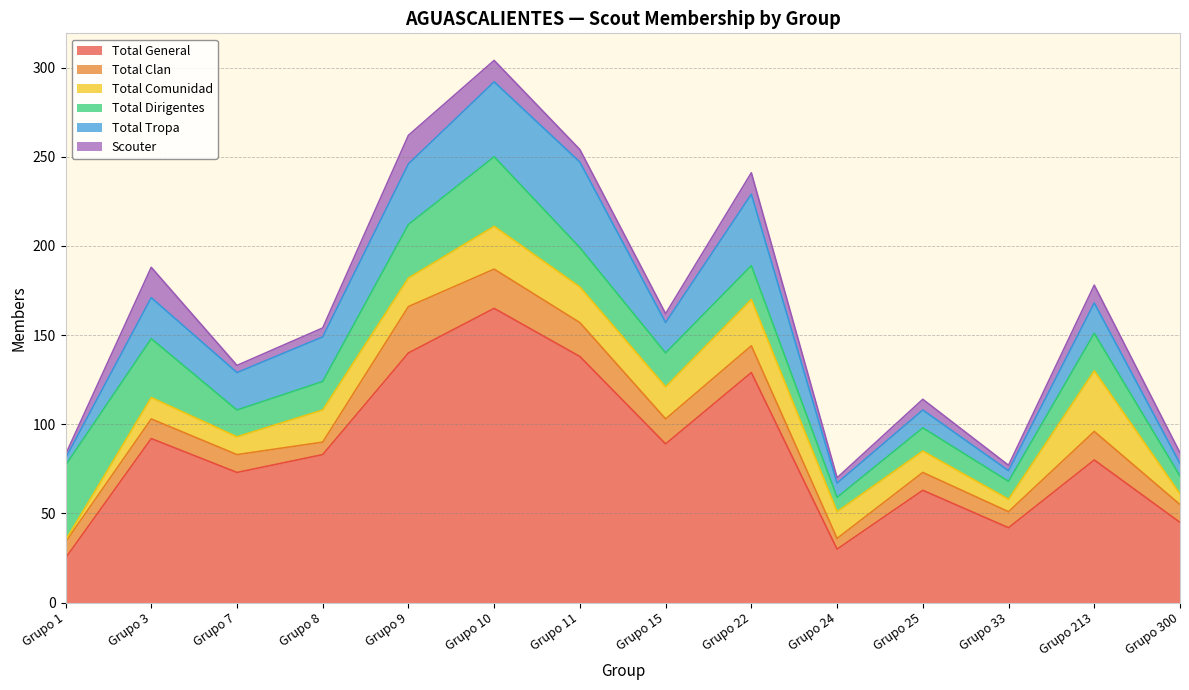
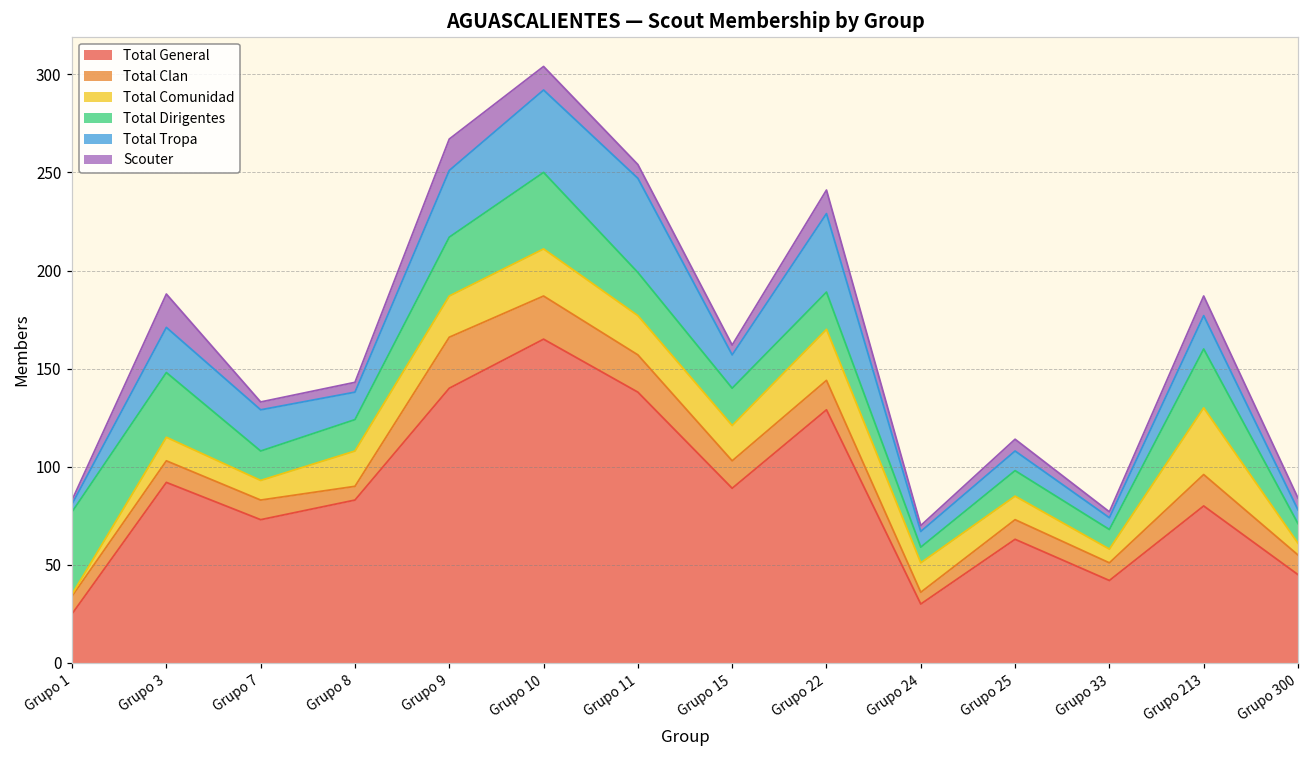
Total Tropa, Grupo 8: 25 -> 14
Total Comunidad, Grupo 9: 16 -> 21
Total Dirigentes, Grupo 213: 21 -> 30
